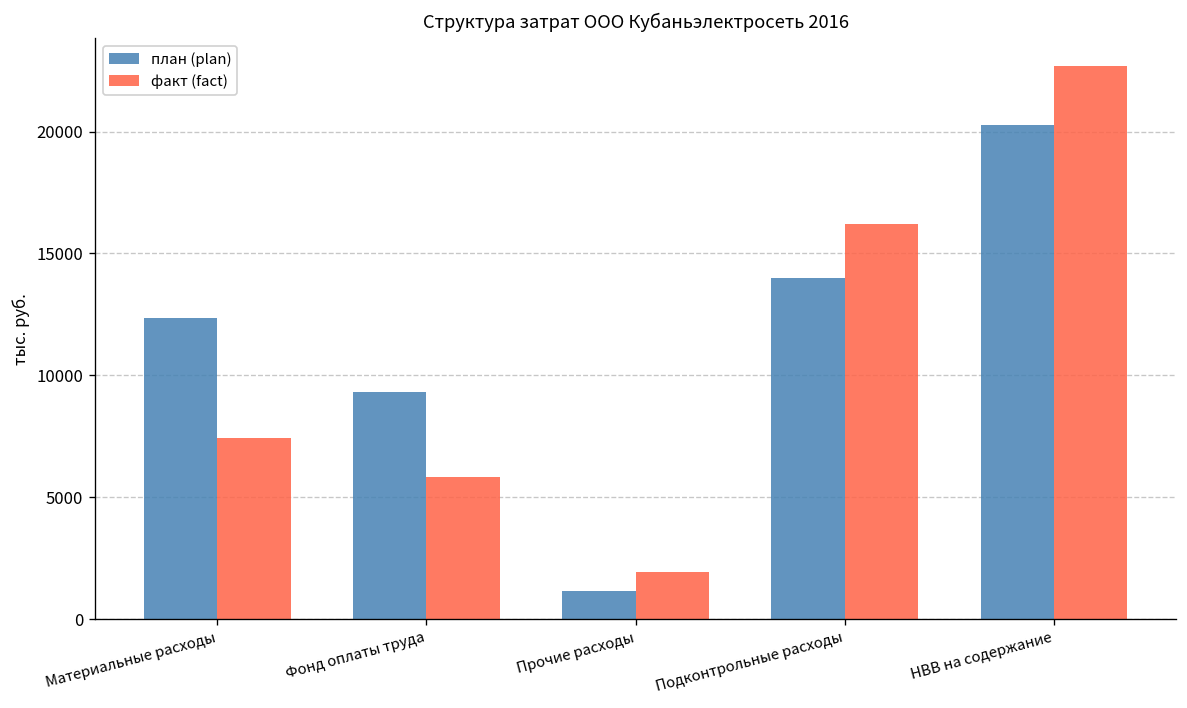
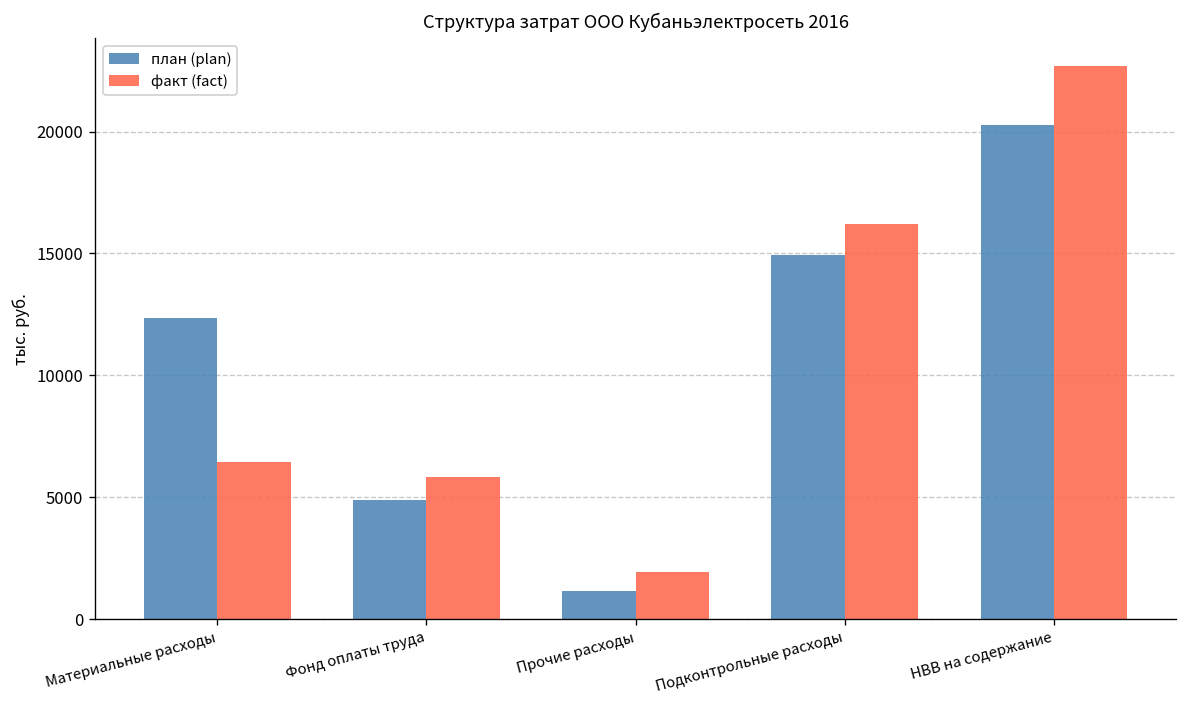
факт (fact), Материальные расходы: 7400 -> 6400
план (plan), Фонд оплаты труда: 9300 -> 4900
план (plan), Подконтрольные расходы: 14000 -> 15000
